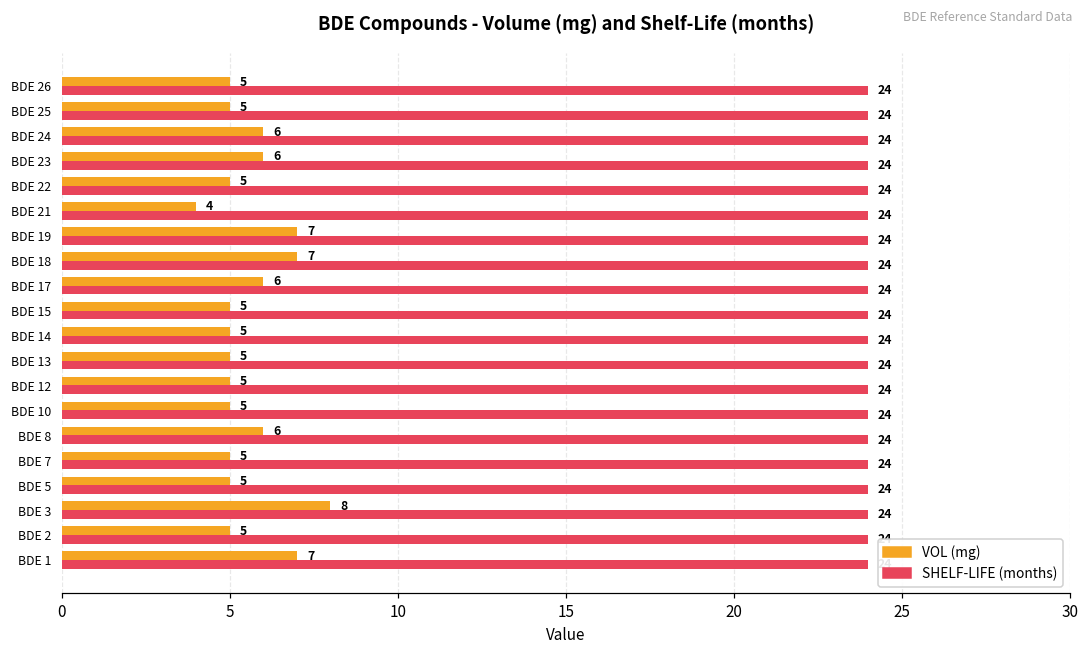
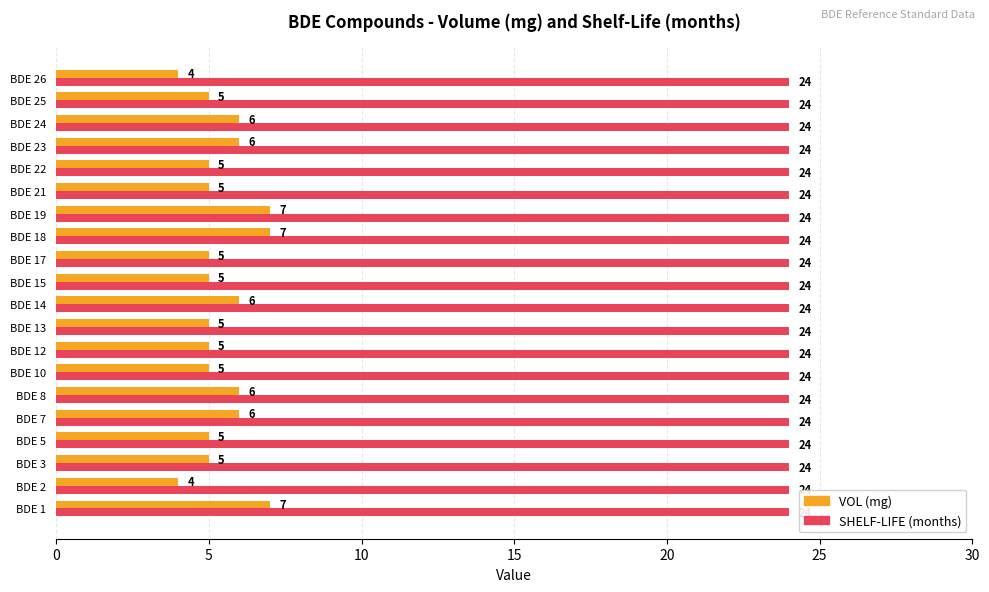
VOL (mg), BDE 26: 5 -> 4
VOL (mg), BDE 21: 4 -> 5
VOL (mg), BDE 17: 6 -> 5
VOL (mg), BDE 14: 5 -> 6
VOL (mg), BDE 7: 5 -> 6
VOL (mg), BDE 3: 8 -> 5
VOL (mg), BDE 2: 5 -> 4
